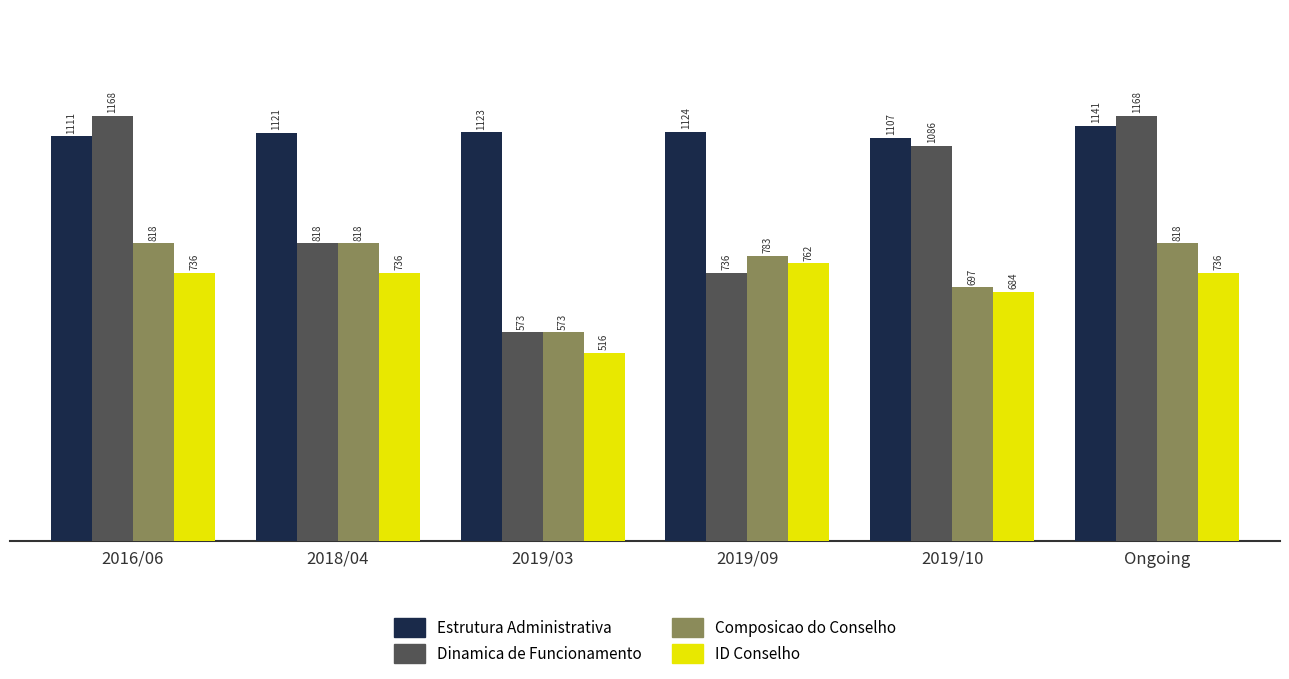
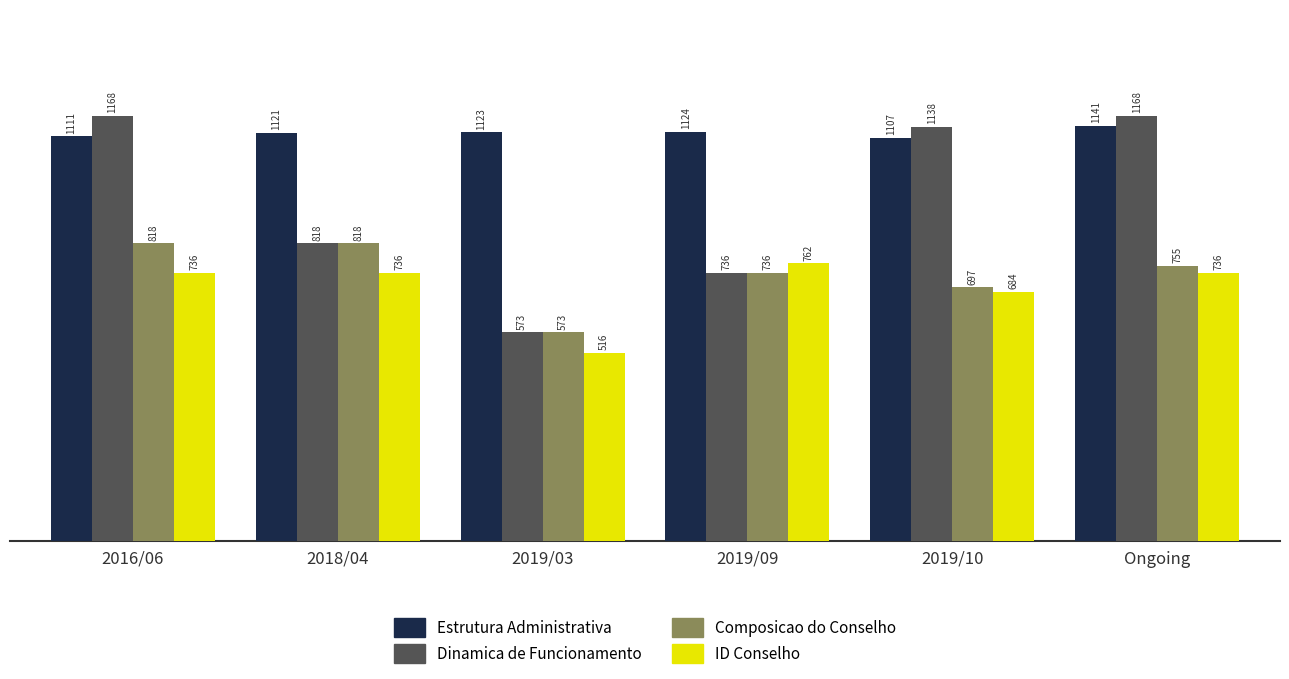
Composicao do Conselho, 2019/09: 783 -> 736
Dinamica de Funcionamento, 2019/10: 1086 -> 1138
Composicao do Conselho, Ongoing: 818 -> 755
